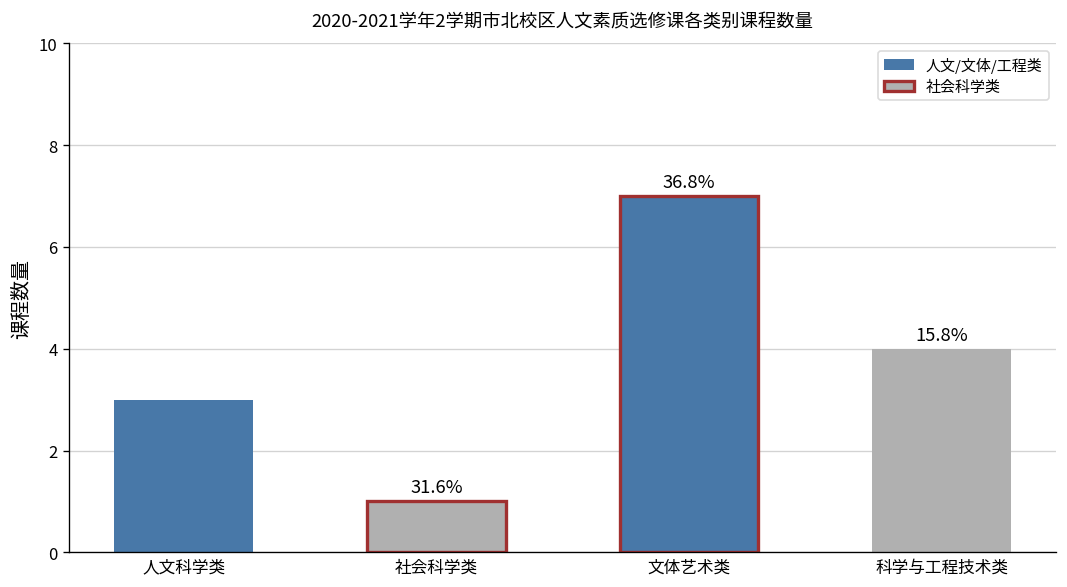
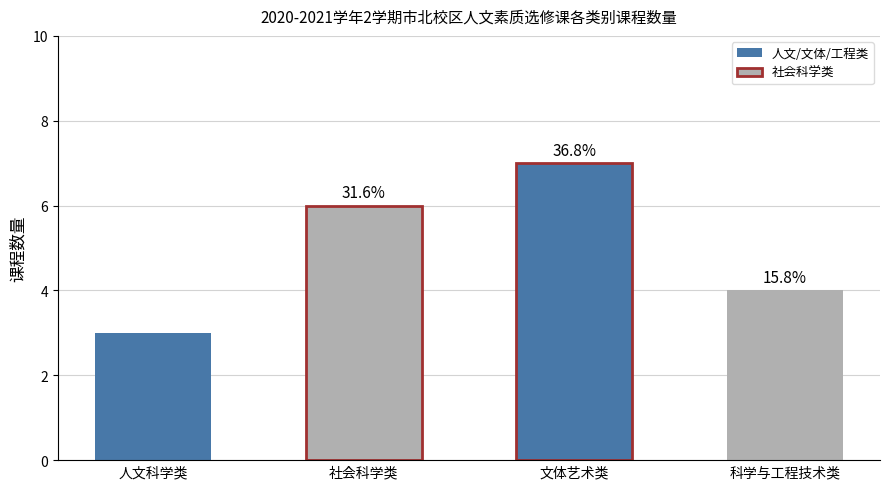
社会科学类: 1 -> 6
